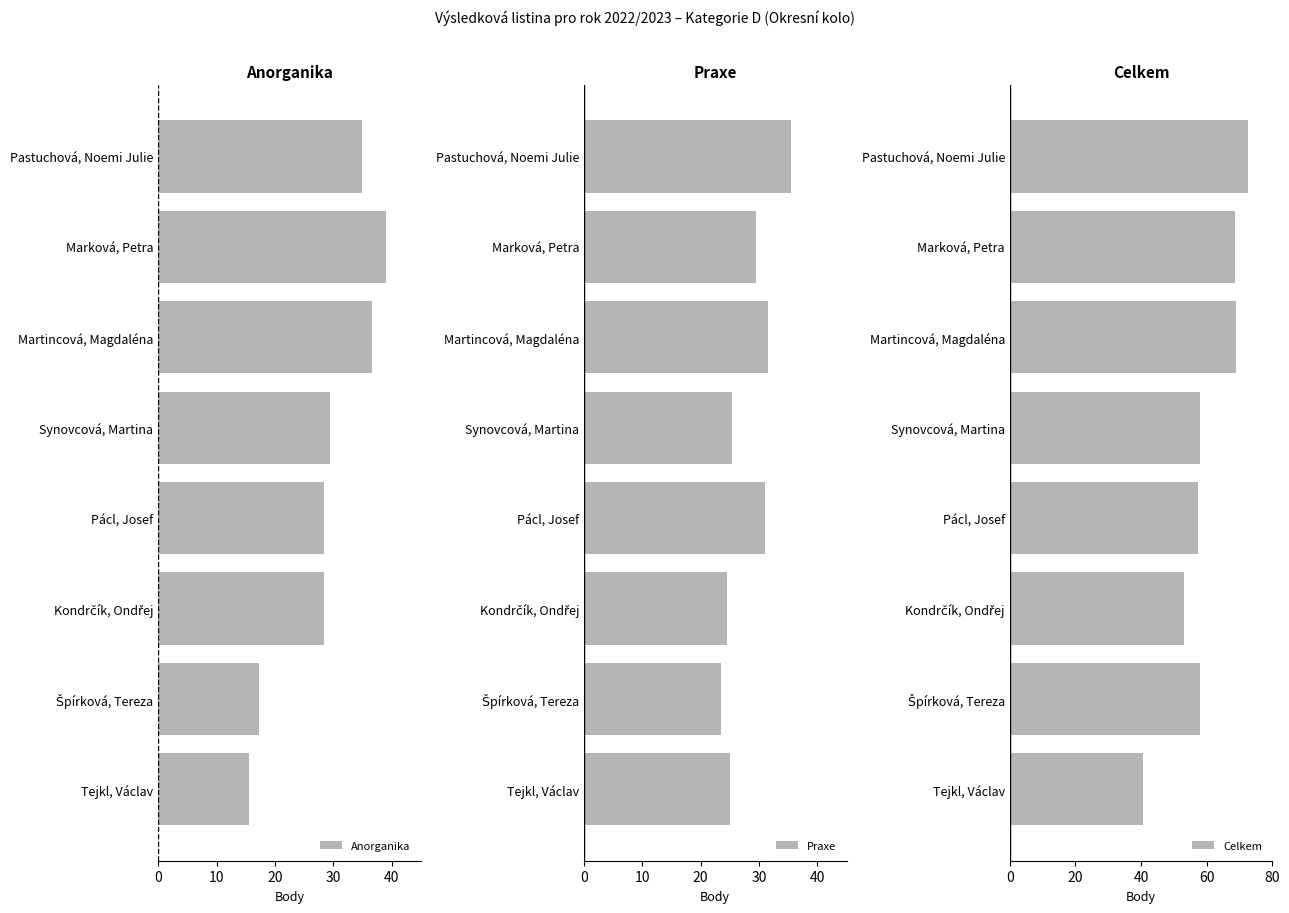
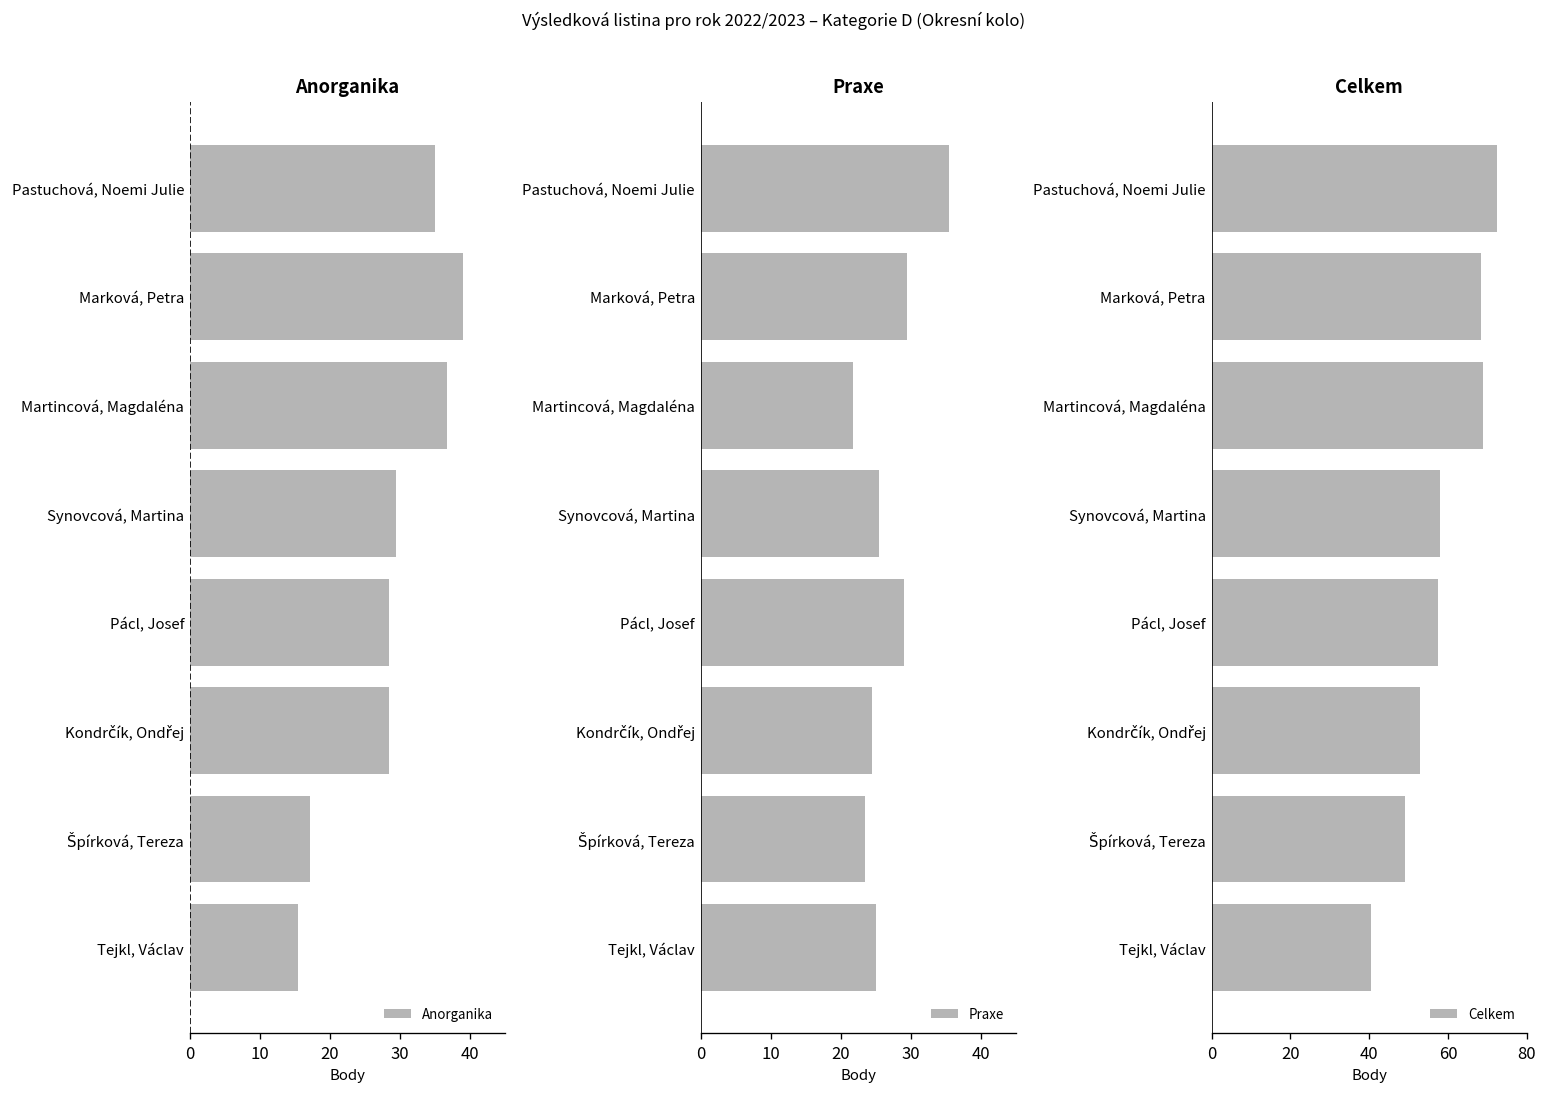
Praxe, Martincová, Magdaléna: 32 -> 22
Praxe, Pácl, Josef: 31 -> 29
Celkem, Špírková, Tereza: 58 -> 49
